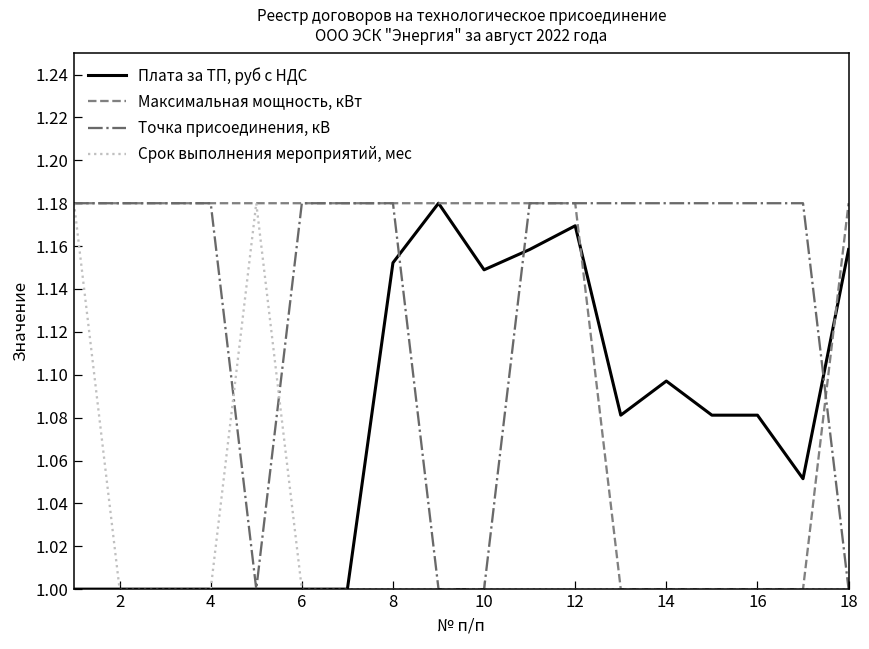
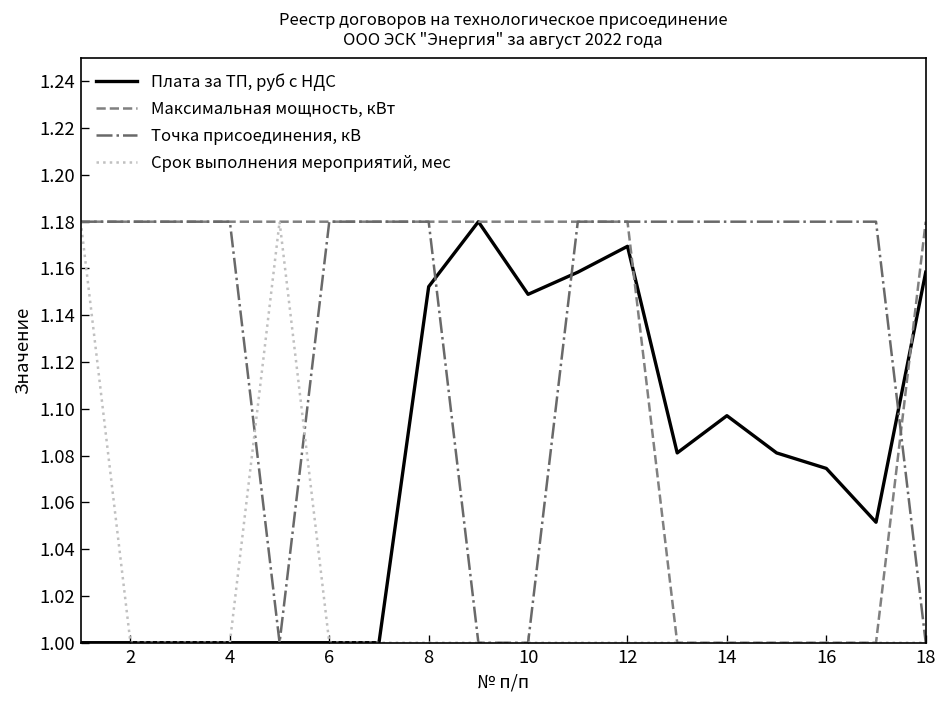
Плата за ТП, руб с НДС, 16: 1.081 -> 1.075
